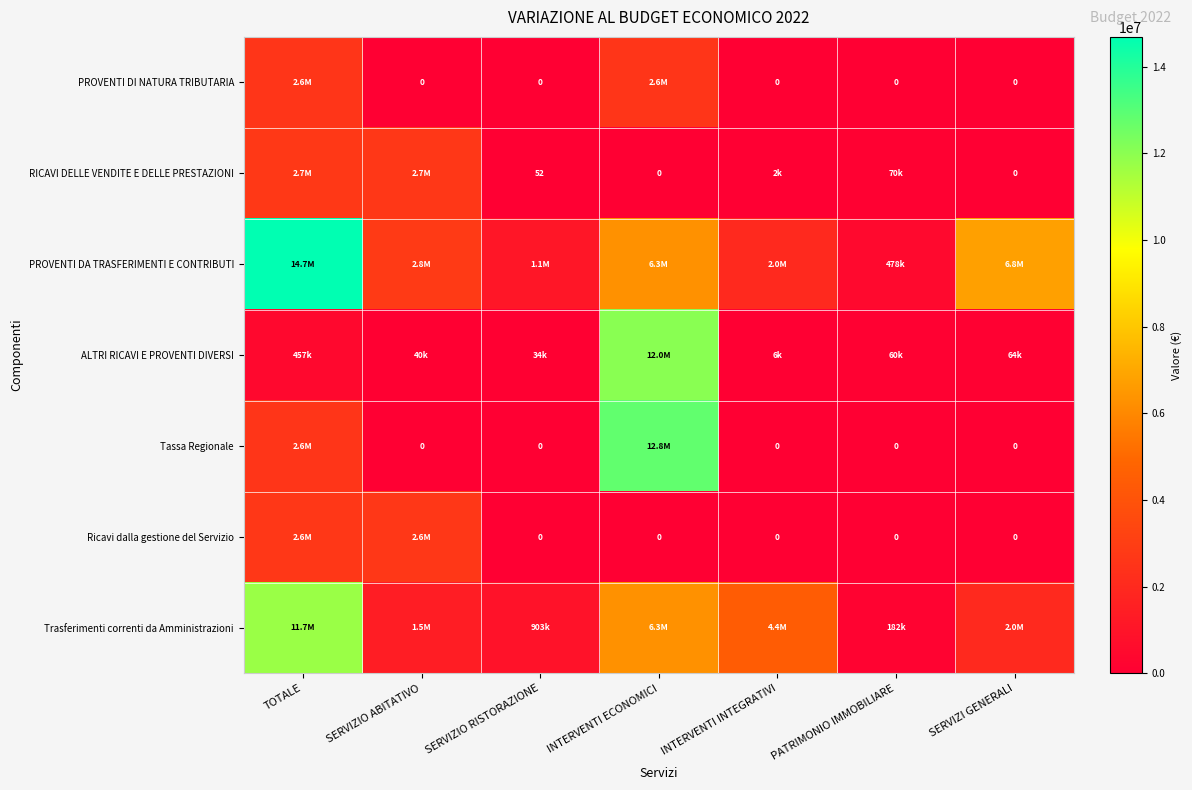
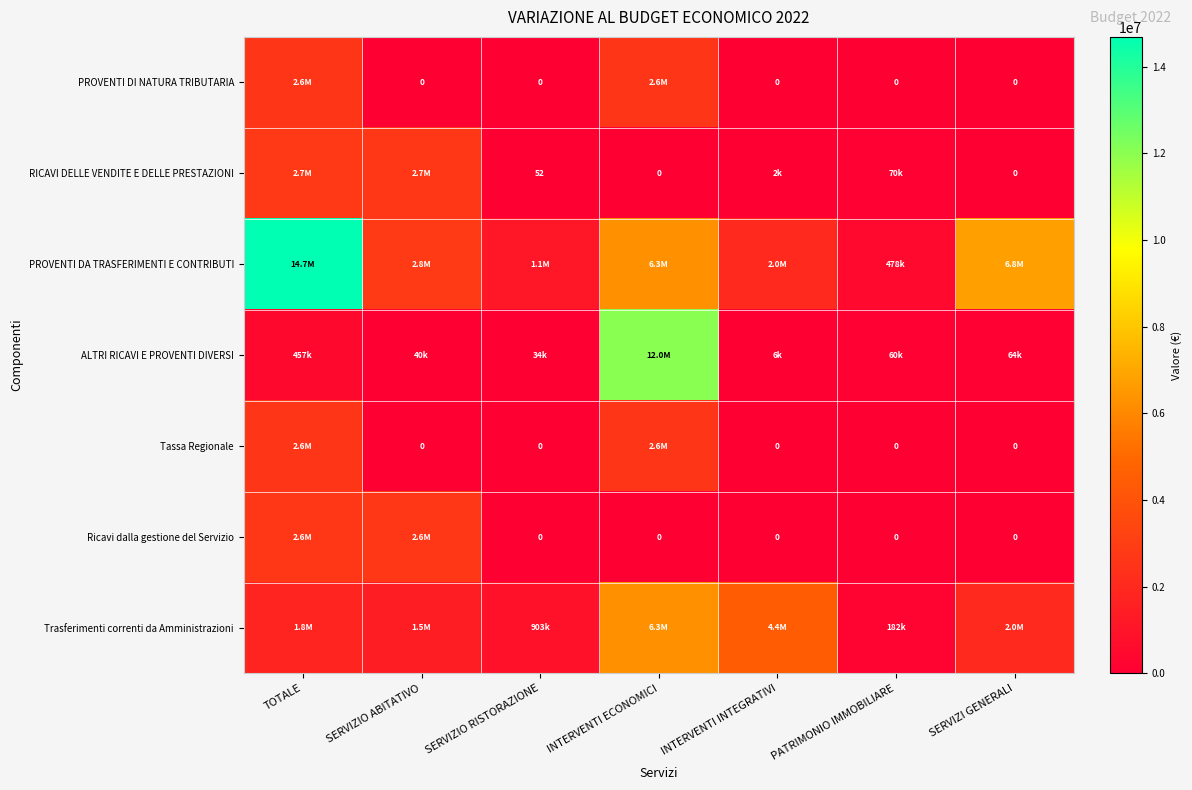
Tassa Regionale, INTERVENTI ECONOMICI: 12.8M -> 2.6M
Trasferimenti correnti da Amministrazioni, TOTALE: 11.7M -> 1.8M
